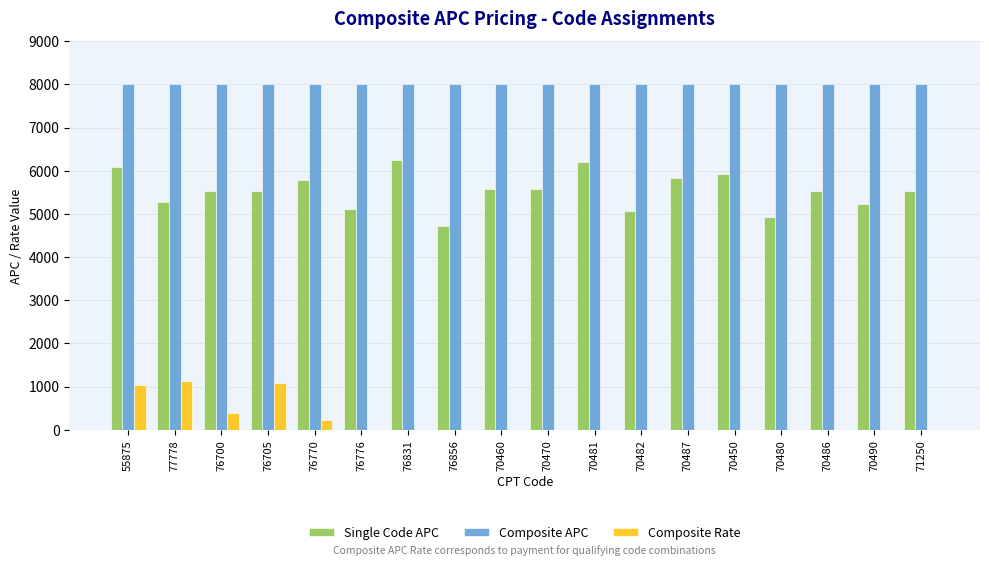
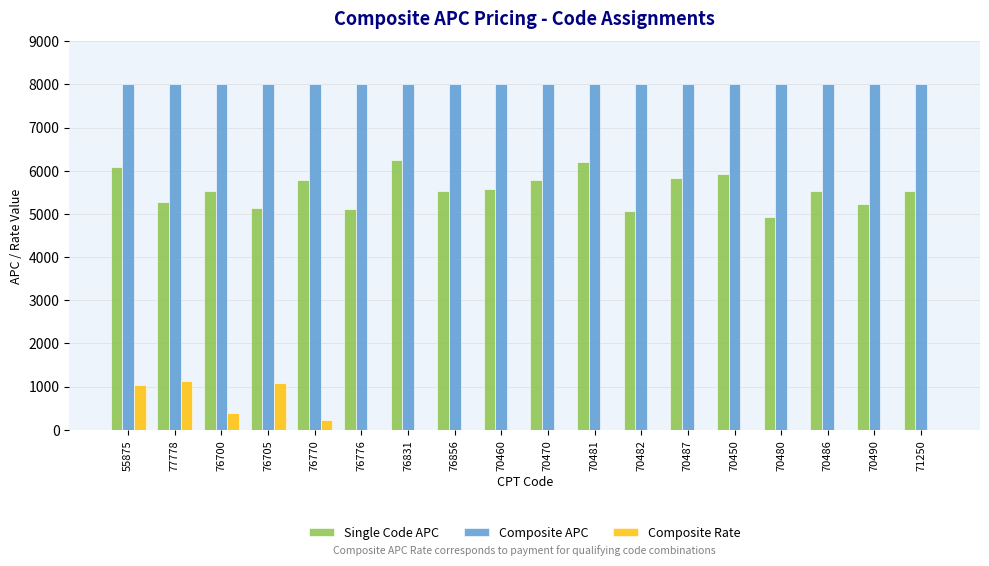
Single Code APC, 76705: 5500 -> 5100
Single Code APC, 76856: 4700 -> 5500
Single Code APC, 70470: 5600 -> 5800
